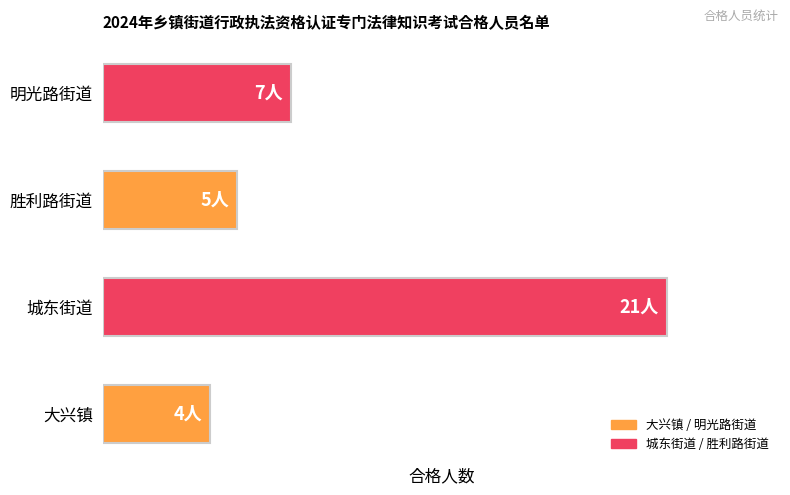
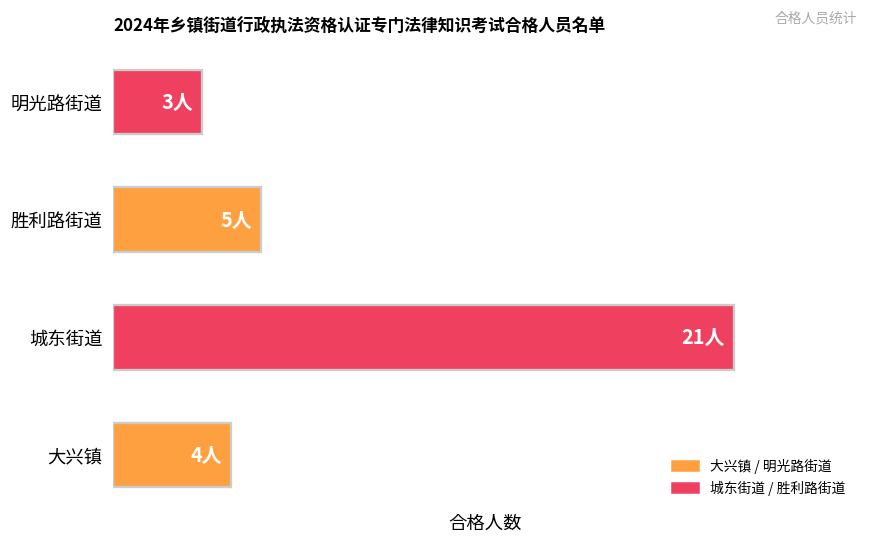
明光路街道: 7人 -> 3人
